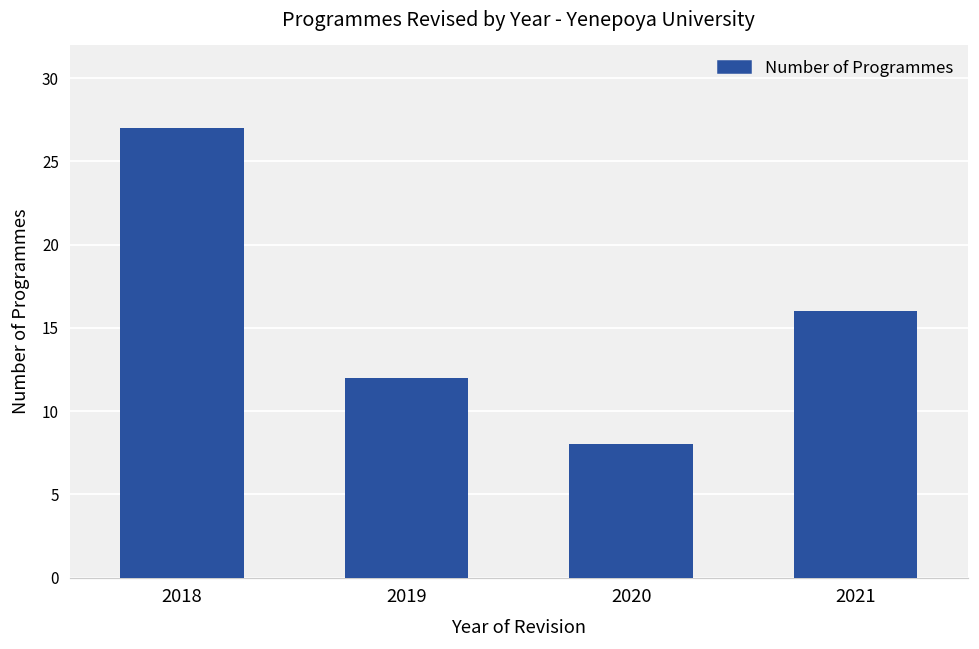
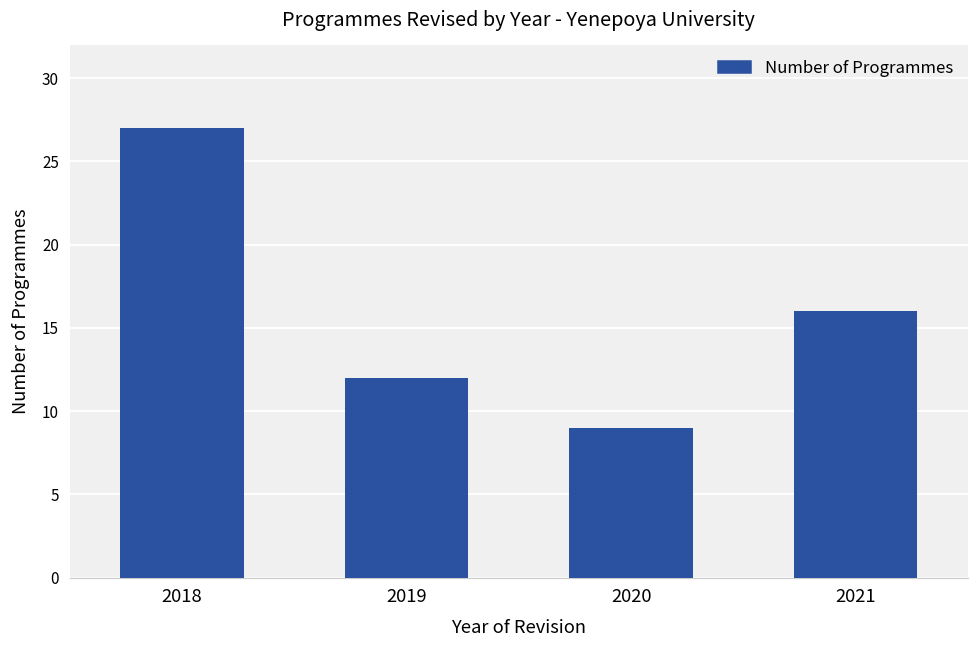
2020: 8 -> 9
